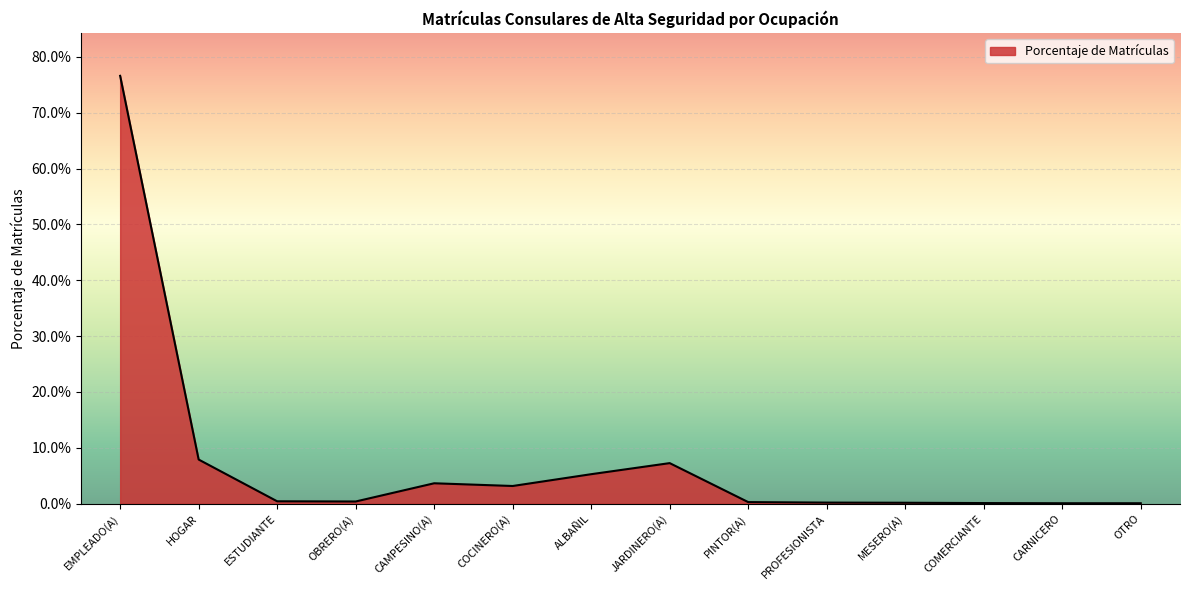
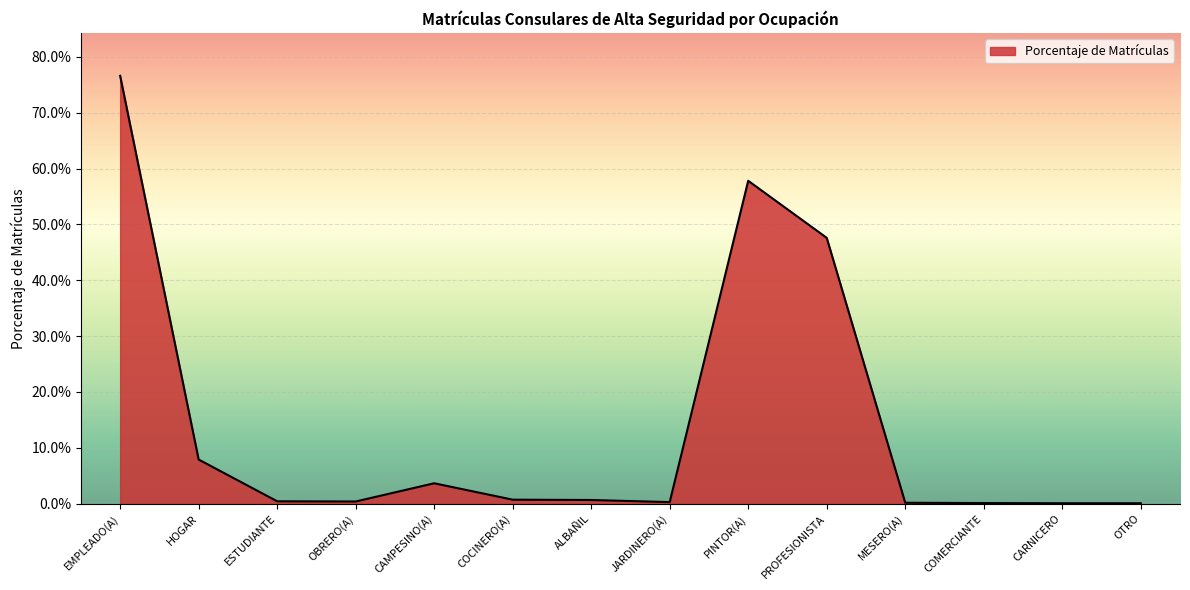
COCINERO(A): 3% -> 1%
ALBAÑIL: 5% -> 1%
JARDINERO(A): 7% -> 0%
PINTOR(A): 0% -> 58%
PROFESIONISTA: 0% -> 48%
